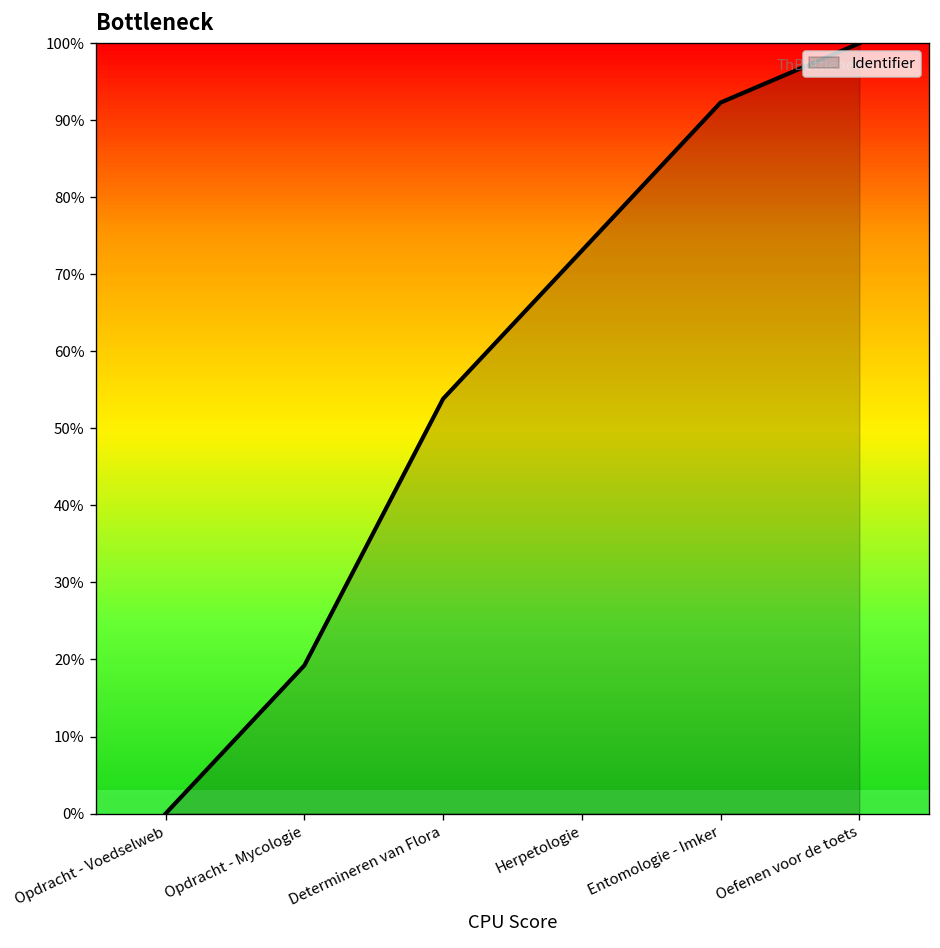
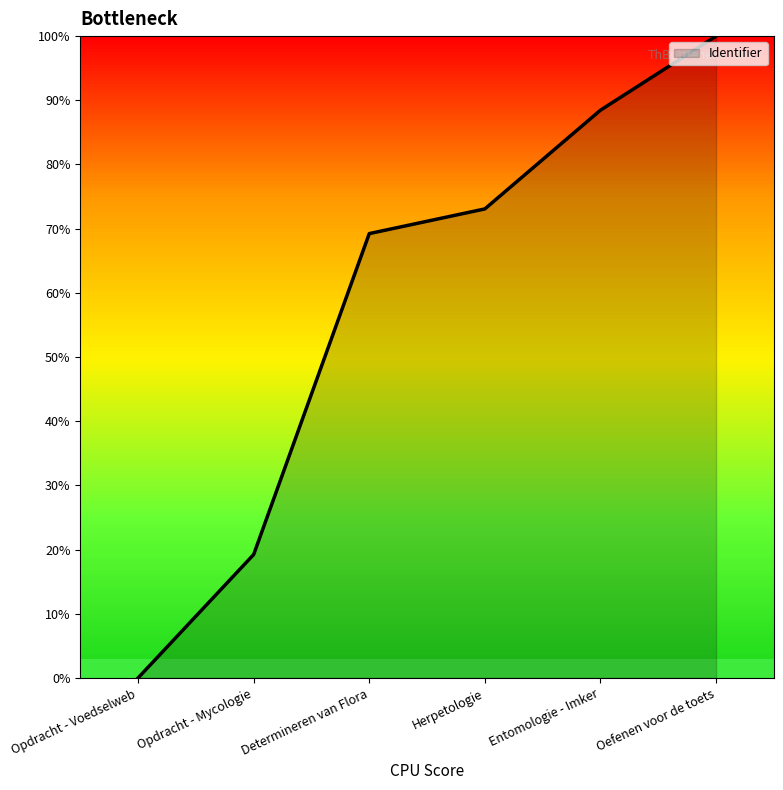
Determineren van Flora: 54% -> 69%
Entomologie - Imker: 92% -> 88%
